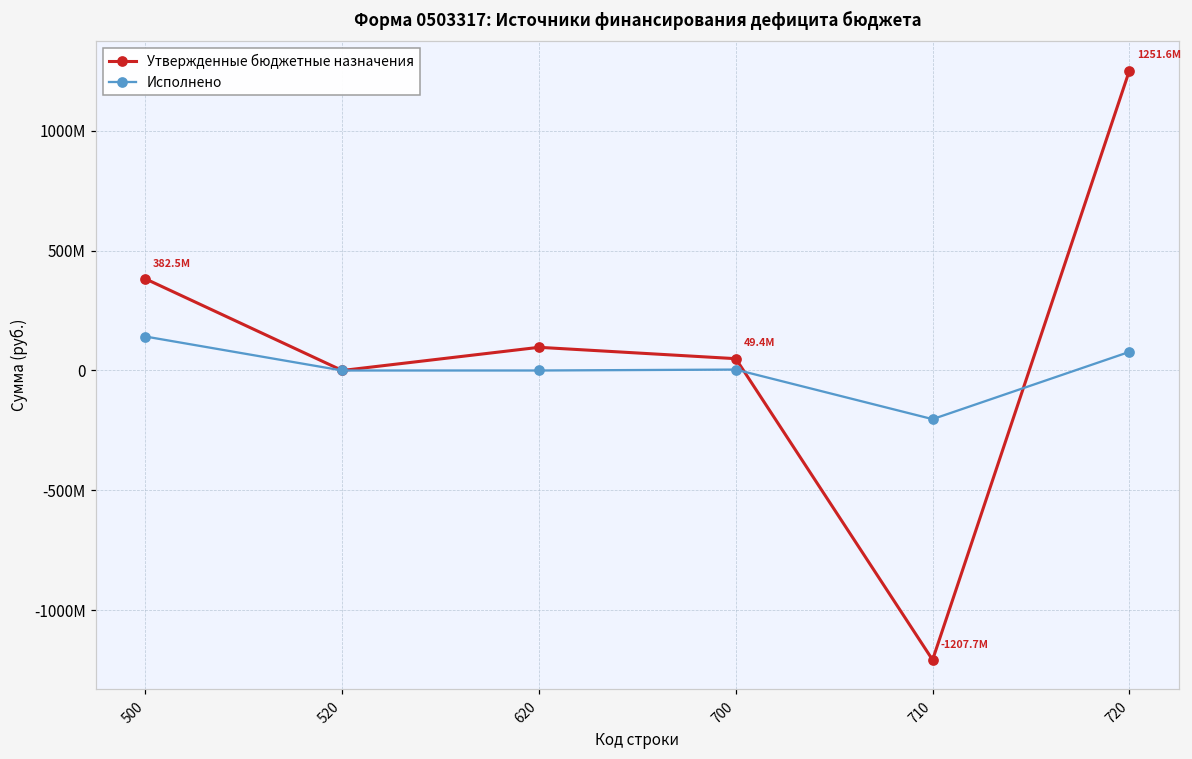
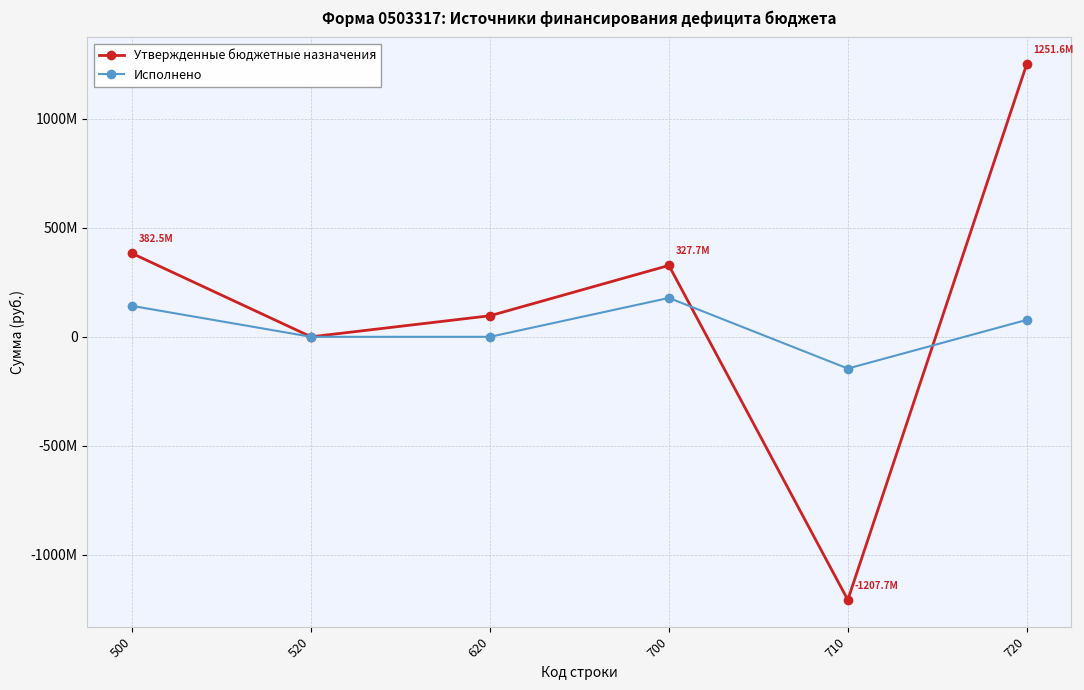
Утвержденные бюджетные назначения, 700: 49.4M -> 327.7M
Исполнено, 700: 0 -> 180000000
Исполнено, 710: -200000000 -> -150000000
